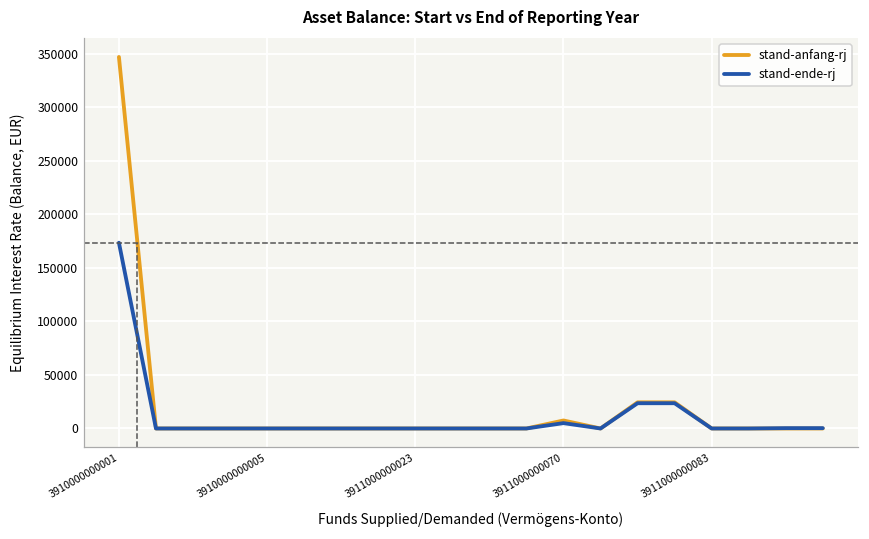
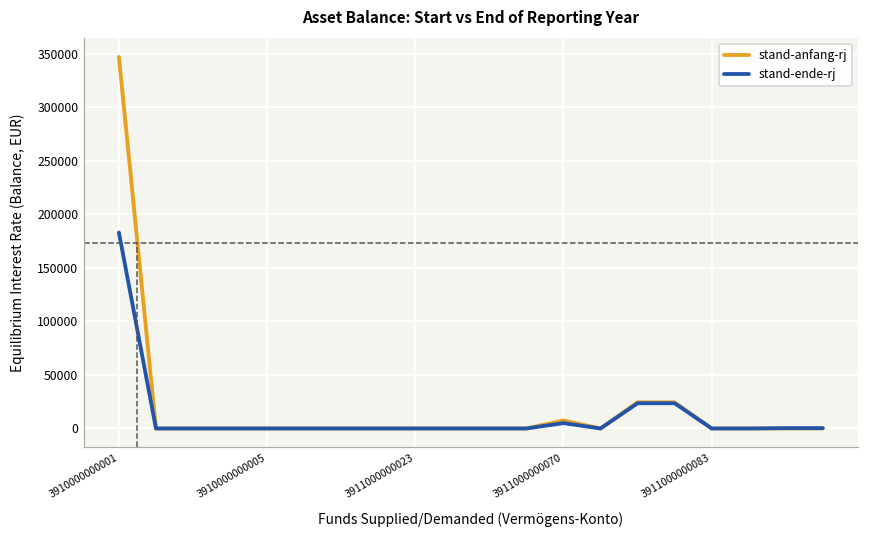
stand-ende-rj, 3910000000001: 170000 -> 180000
